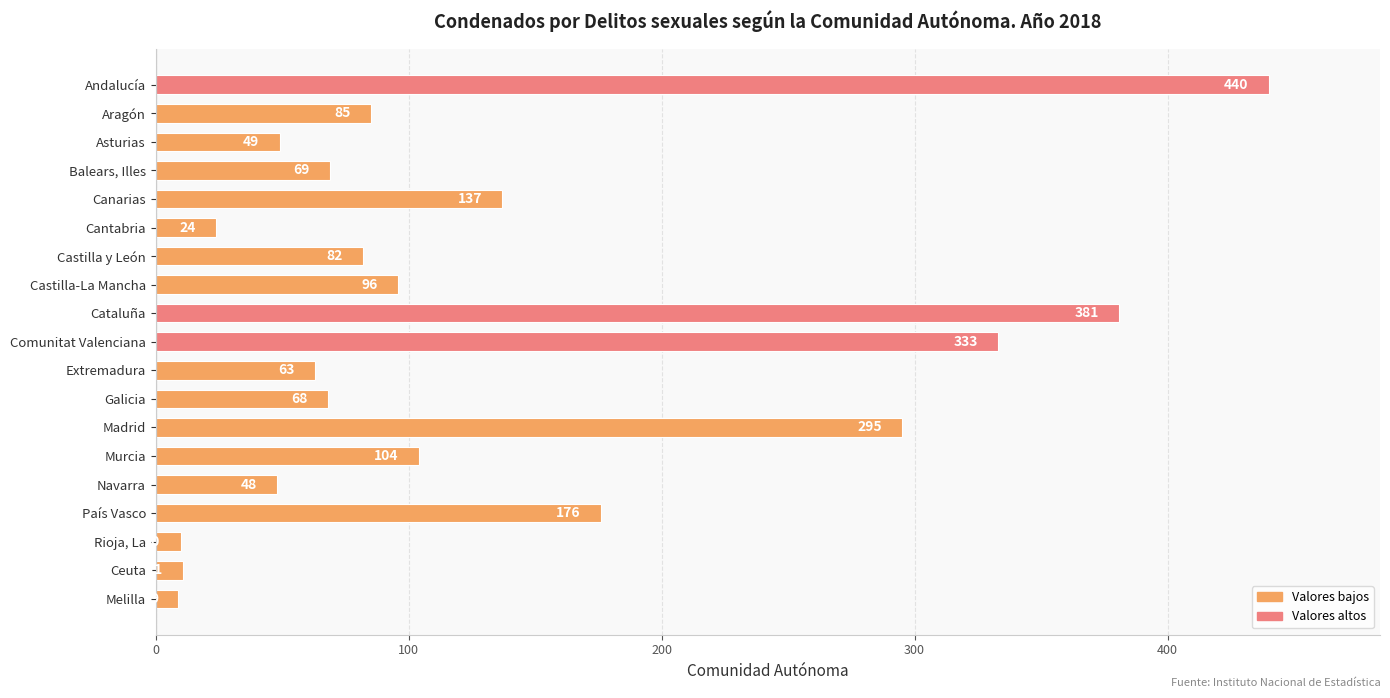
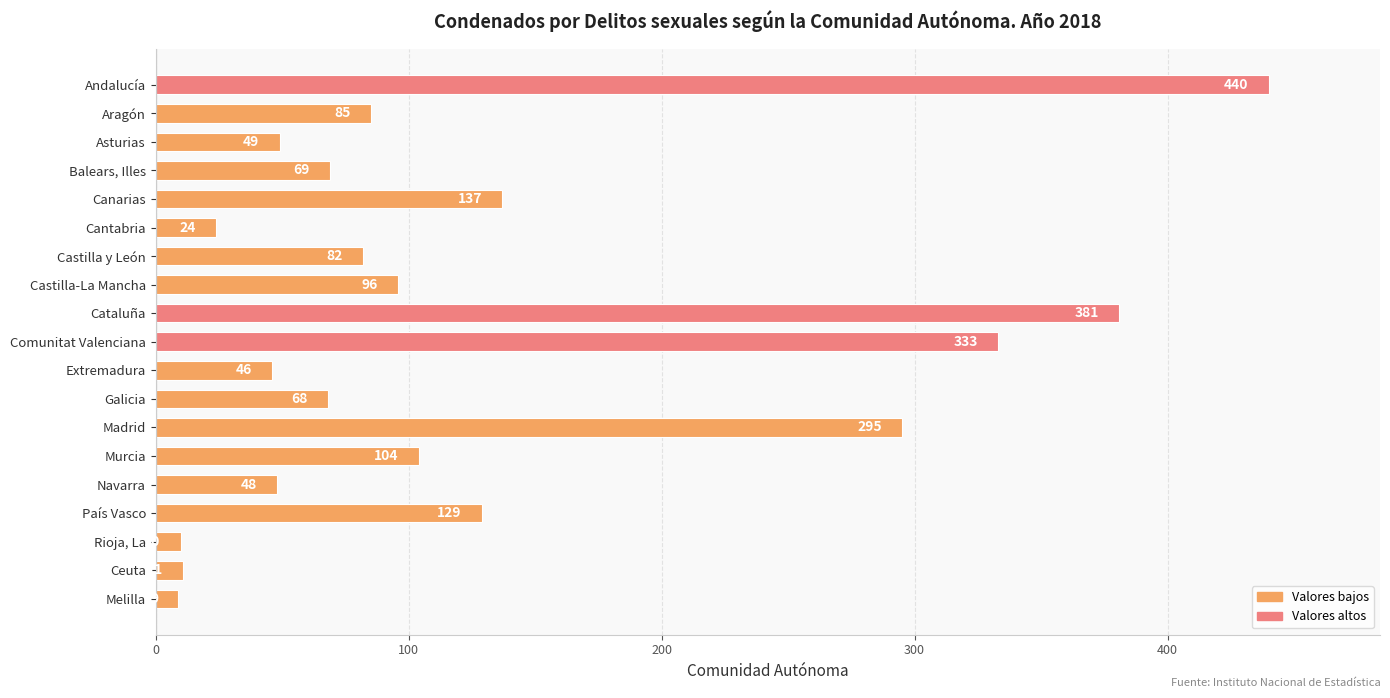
Extremadura: 63 -> 46
País Vasco: 176 -> 129
